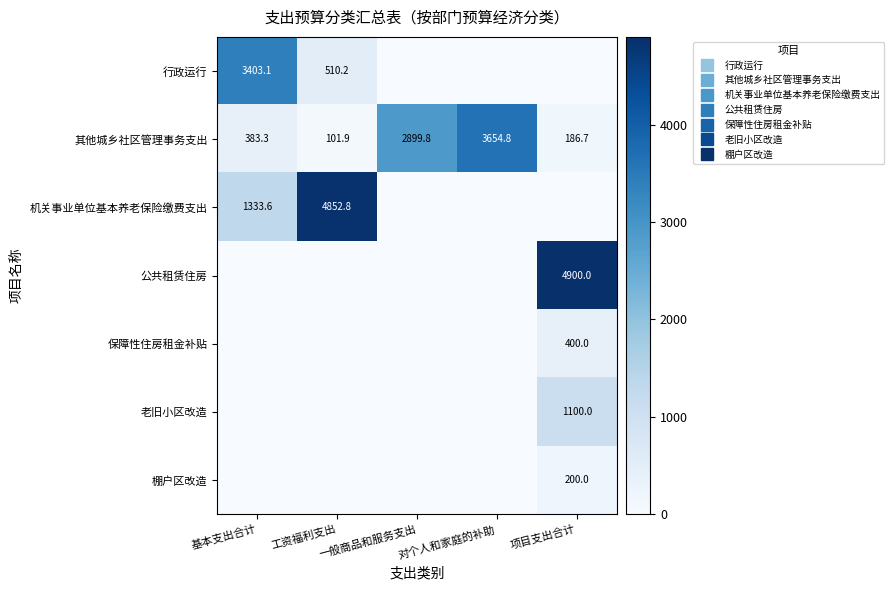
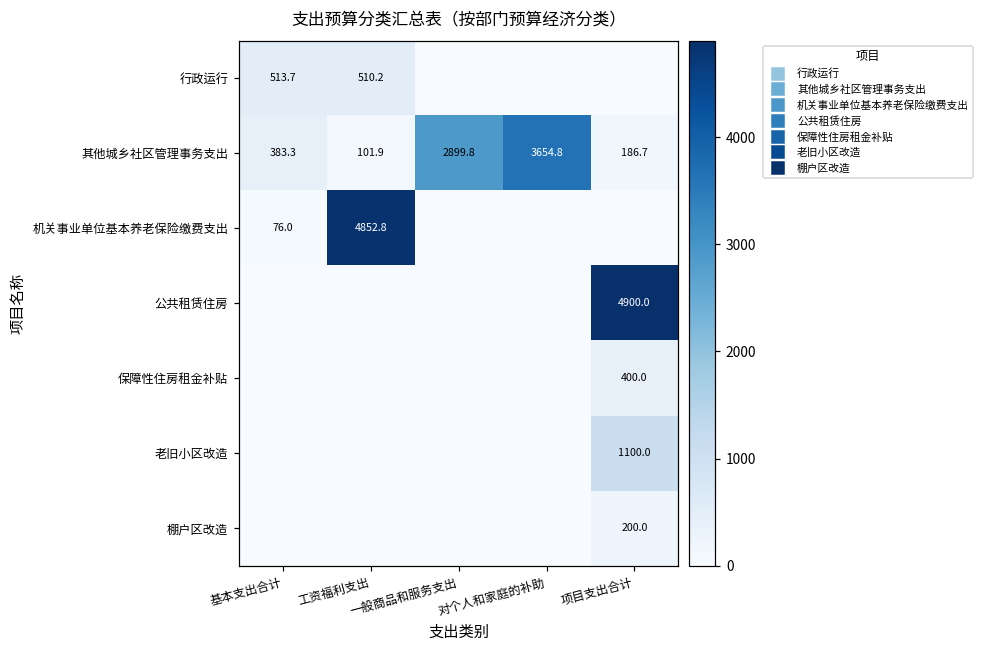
行政运行, 基本支出合计: 3403.1 -> 513.7
机关事业单位基本养老保险缴费支出, 基本支出合计: 1333.6 -> 76.0
